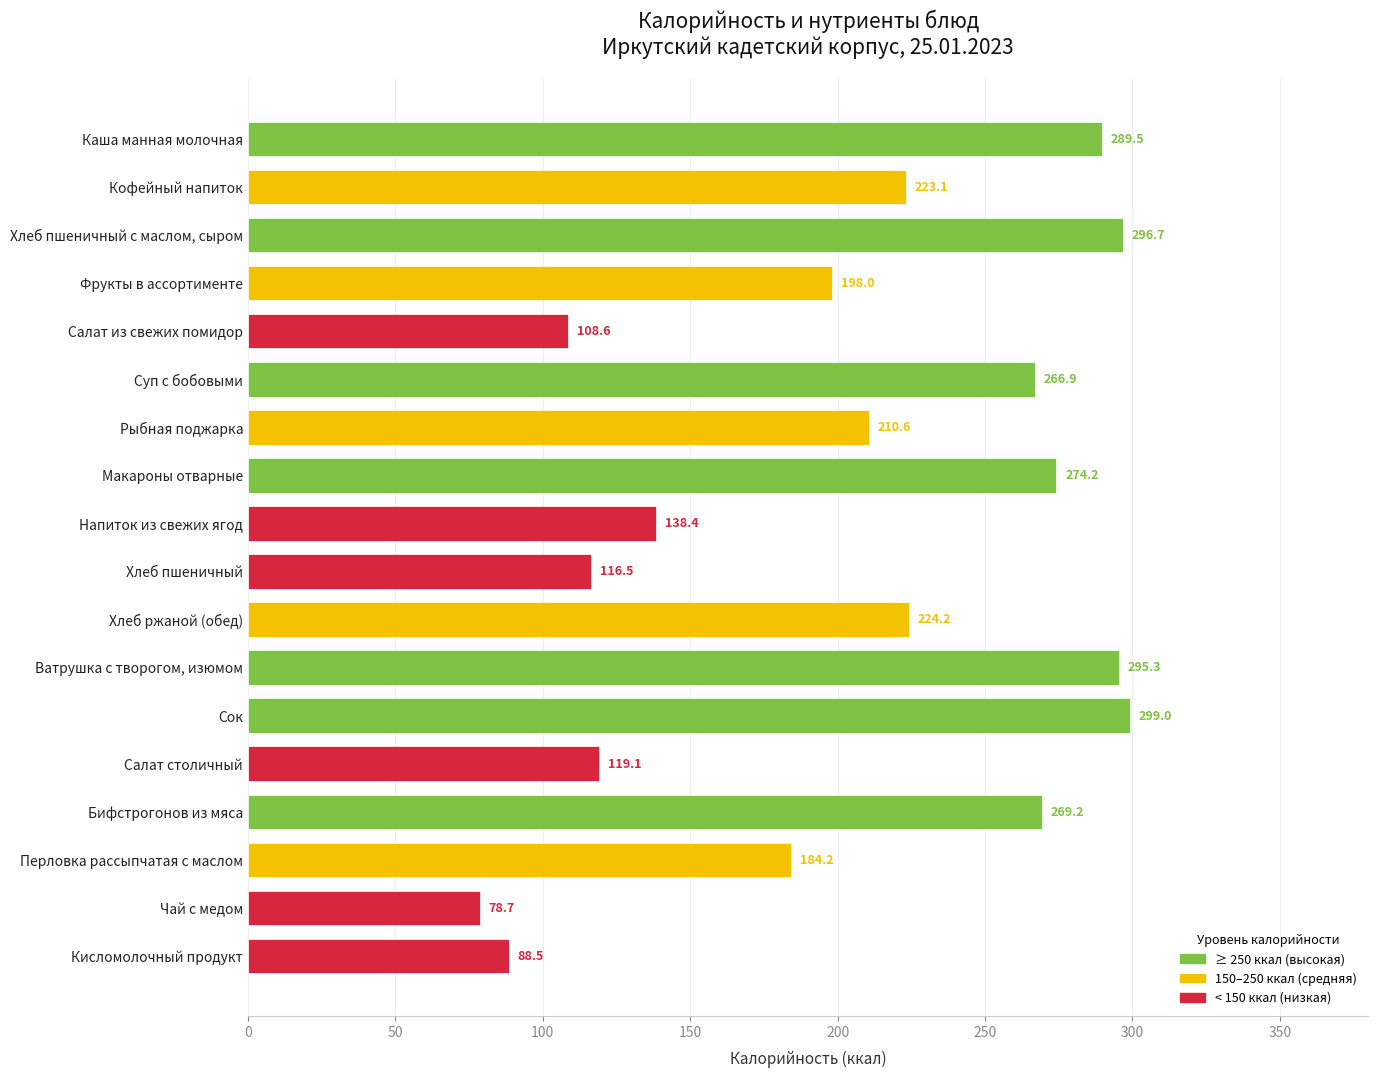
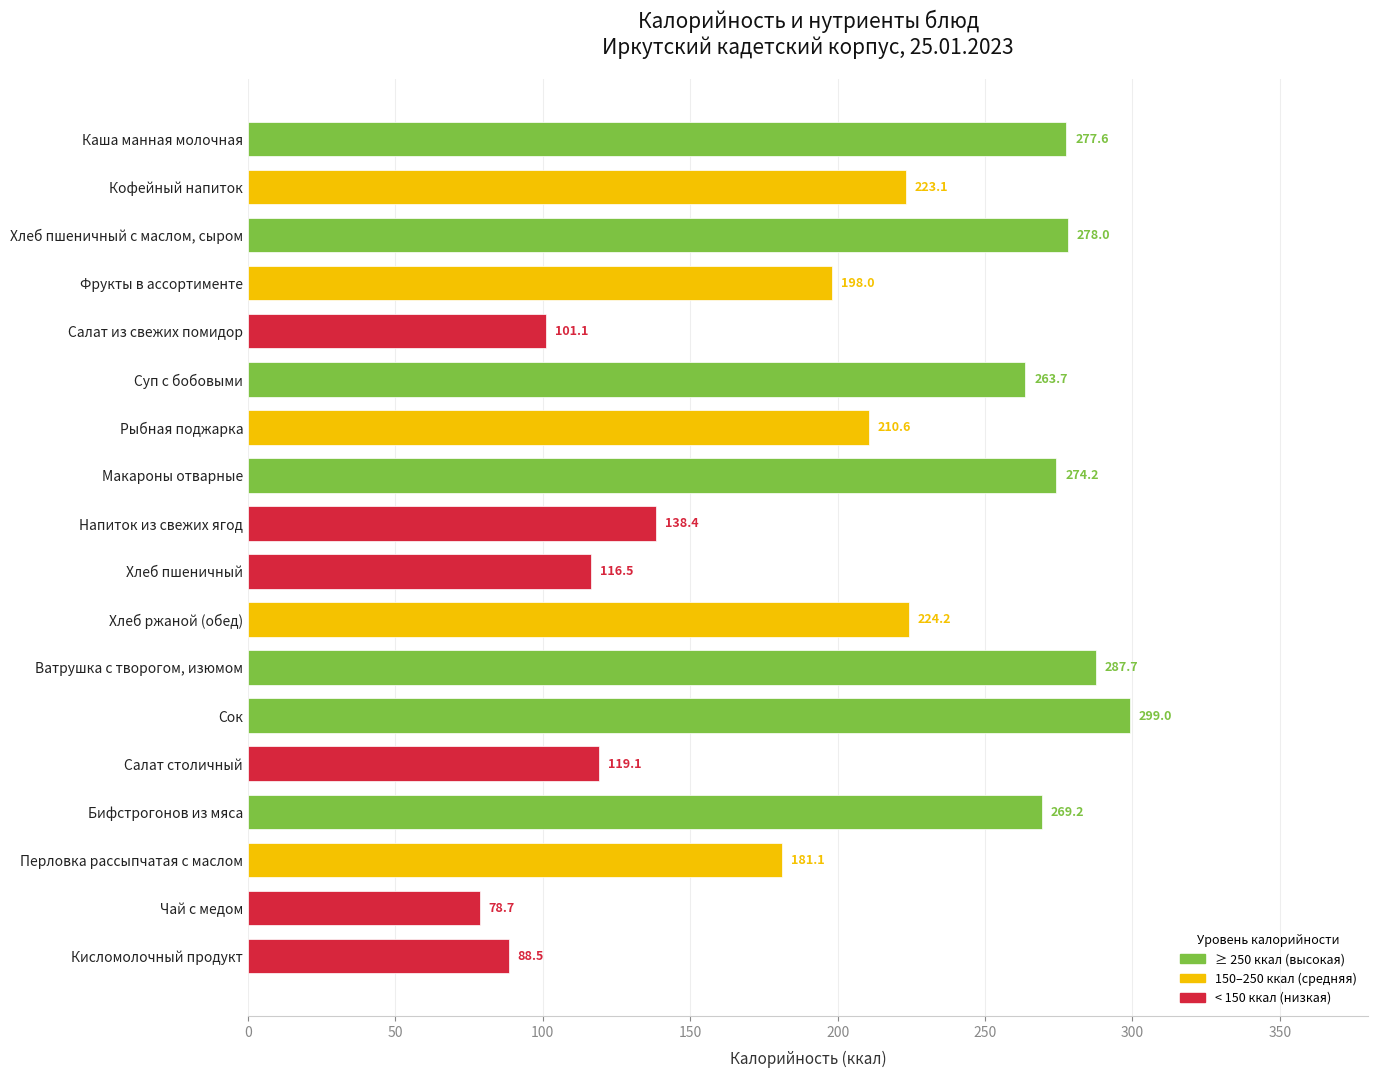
Каша манная молочная: 289.5 -> 277.6
Хлеб пшеничный с маслом, сыром: 296.7 -> 278.0
Салат из свежих помидор: 108.6 -> 101.1
Суп с бобовыми: 266.9 -> 263.7
Ватрушка с творогом, изюмом: 295.3 -> 287.7
Перловка рассыпчатая с маслом: 184.2 -> 181.1
